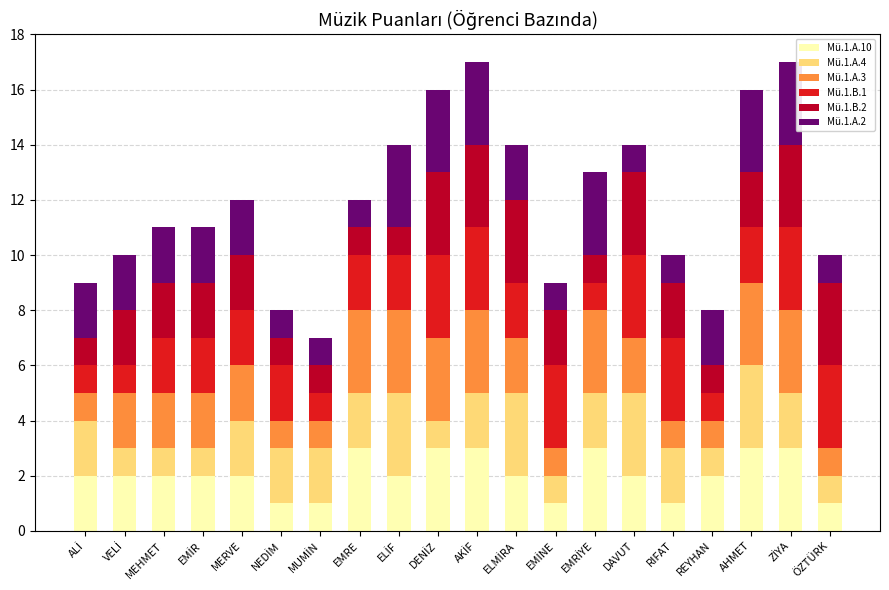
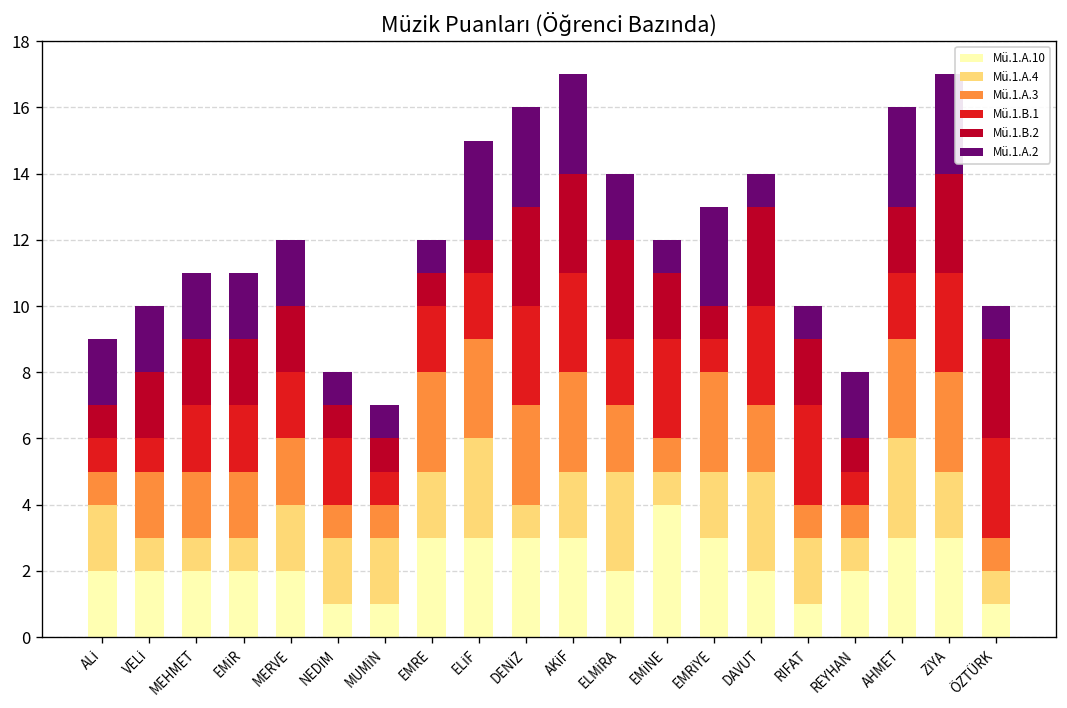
Mü.1.A.10, ELİF: 2 -> 3
Mü.1.A.10, EMİNE: 1 -> 4
